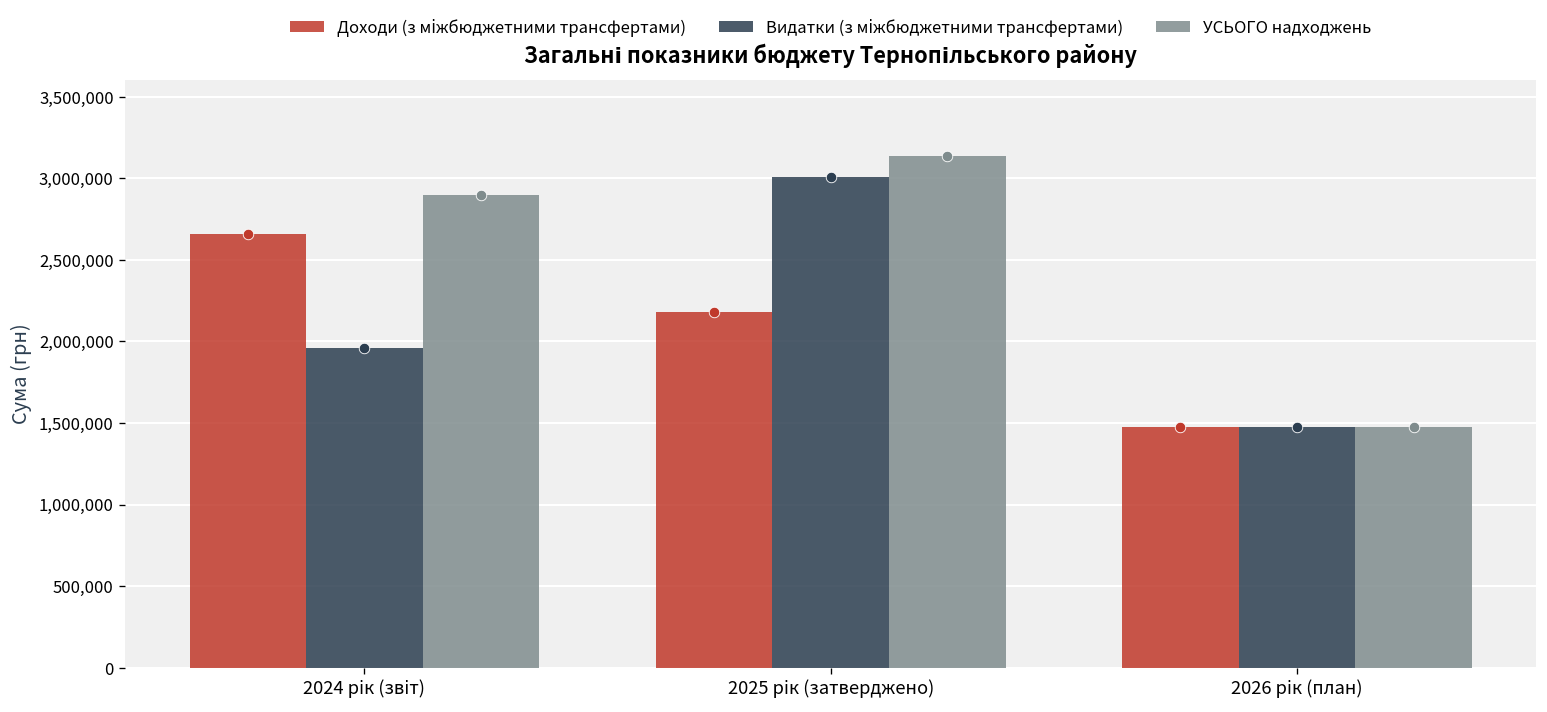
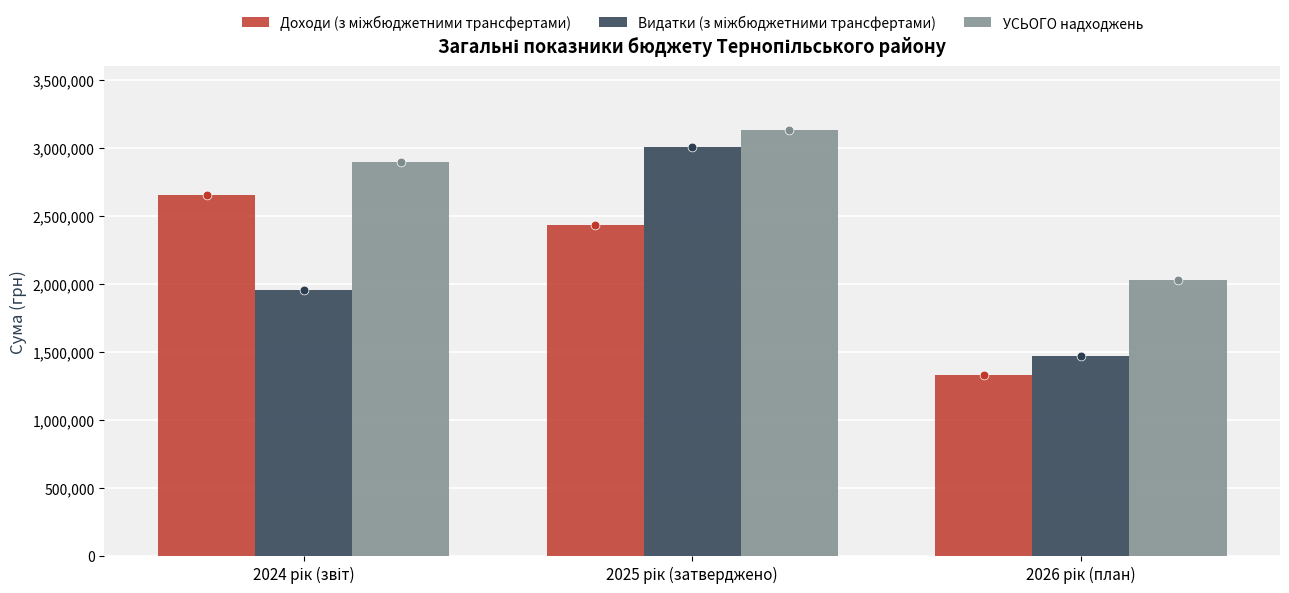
Доходи (з міжбюджетними трансфертами), 2025 рік (затверджено): 2,180,000 -> 2,430,000
Доходи (з міжбюджетними трансфертами), 2026 рік (план): 1,470,000 -> 1,330,000
УСЬОГО надходжень, 2026 рік (план): 1,470,000 -> 2,030,000
